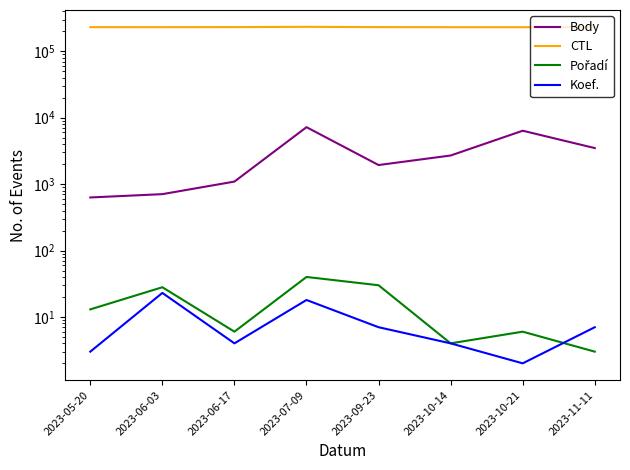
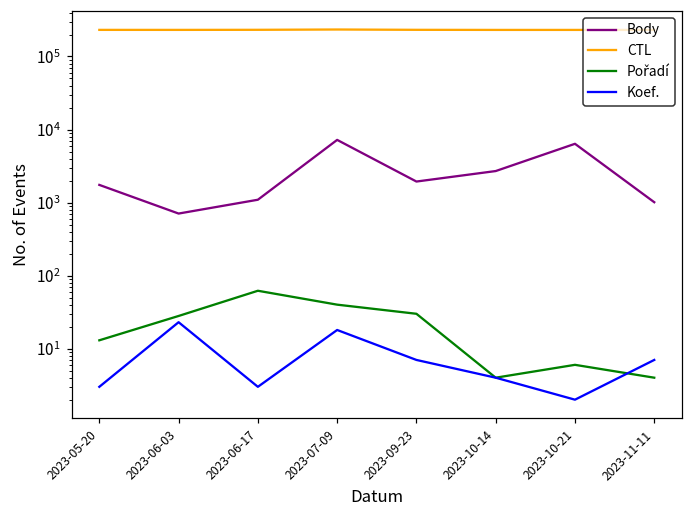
Body, 2023-05-20: 600 -> 1700
Pořadí, 2023-06-17: 6 -> 60
Koef., 2023-06-17: 4 -> 3
Body, 2023-11-11: 3000 -> 1000
Pořadí, 2023-11-11: 3 -> 4
